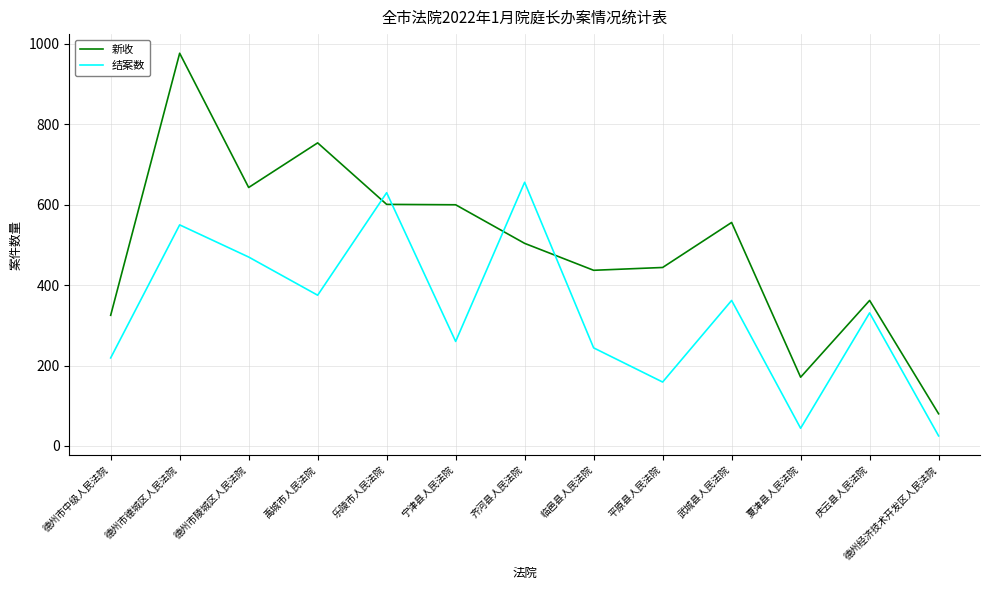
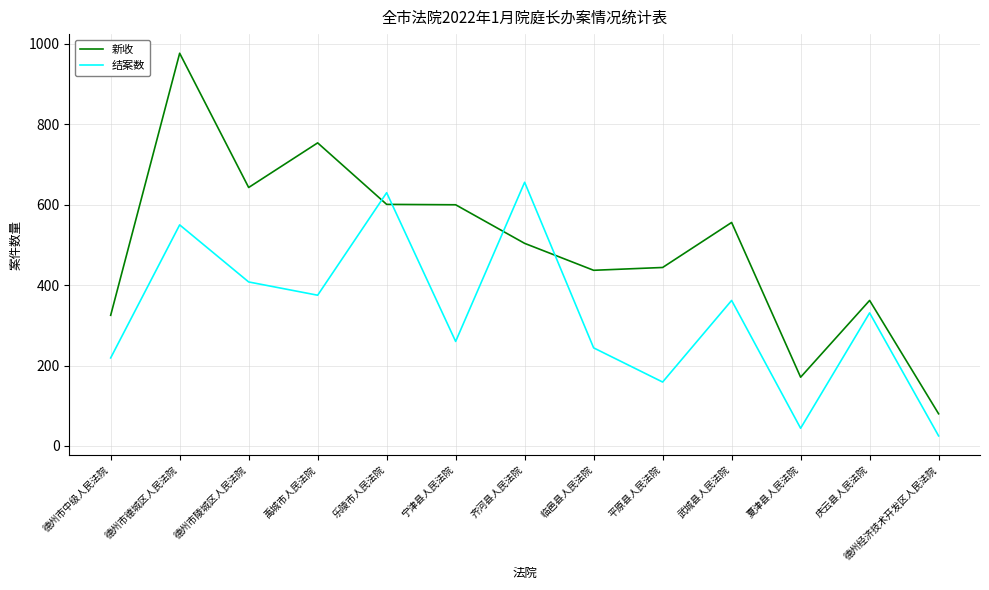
结案数, 德州市陵城区人民法院: 470 -> 410
